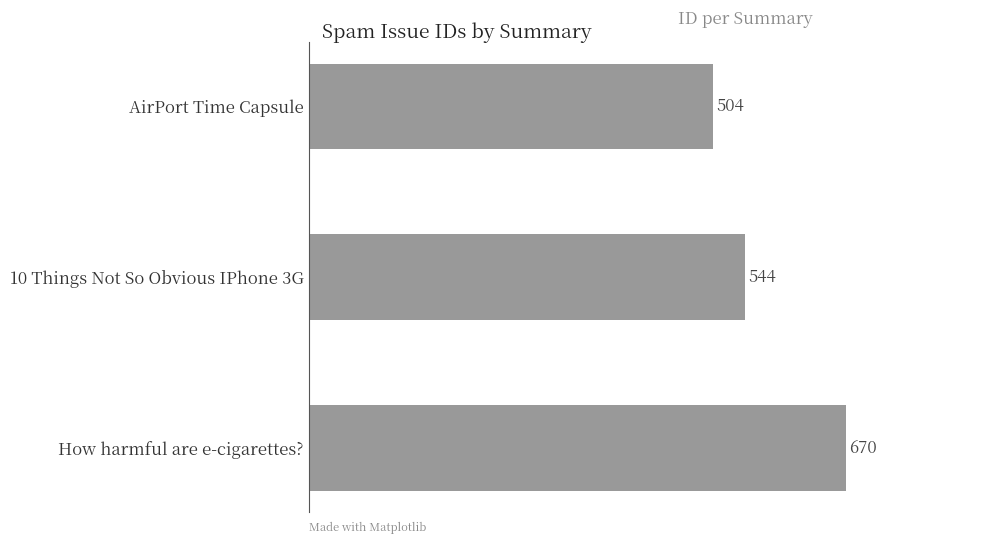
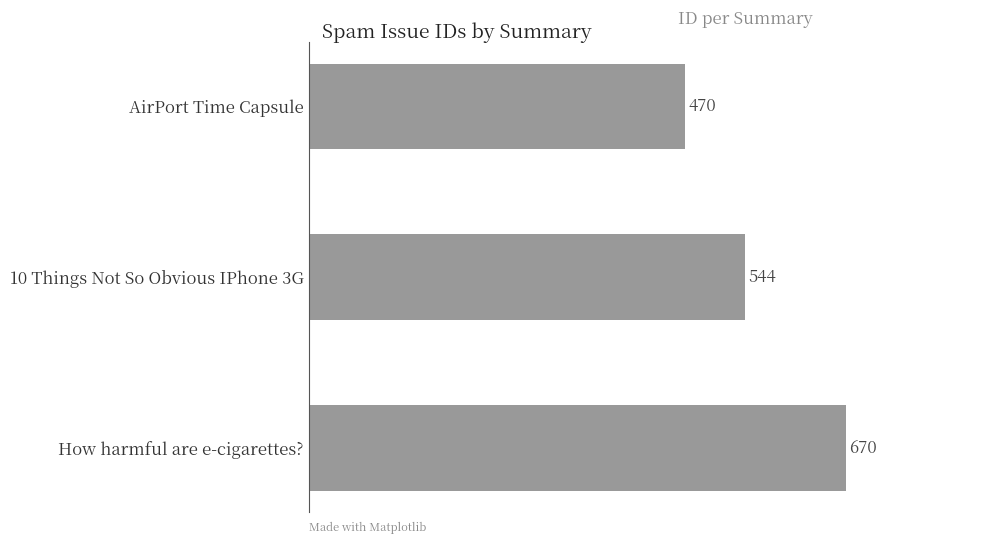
AirPort Time Capsule: 504 -> 470
